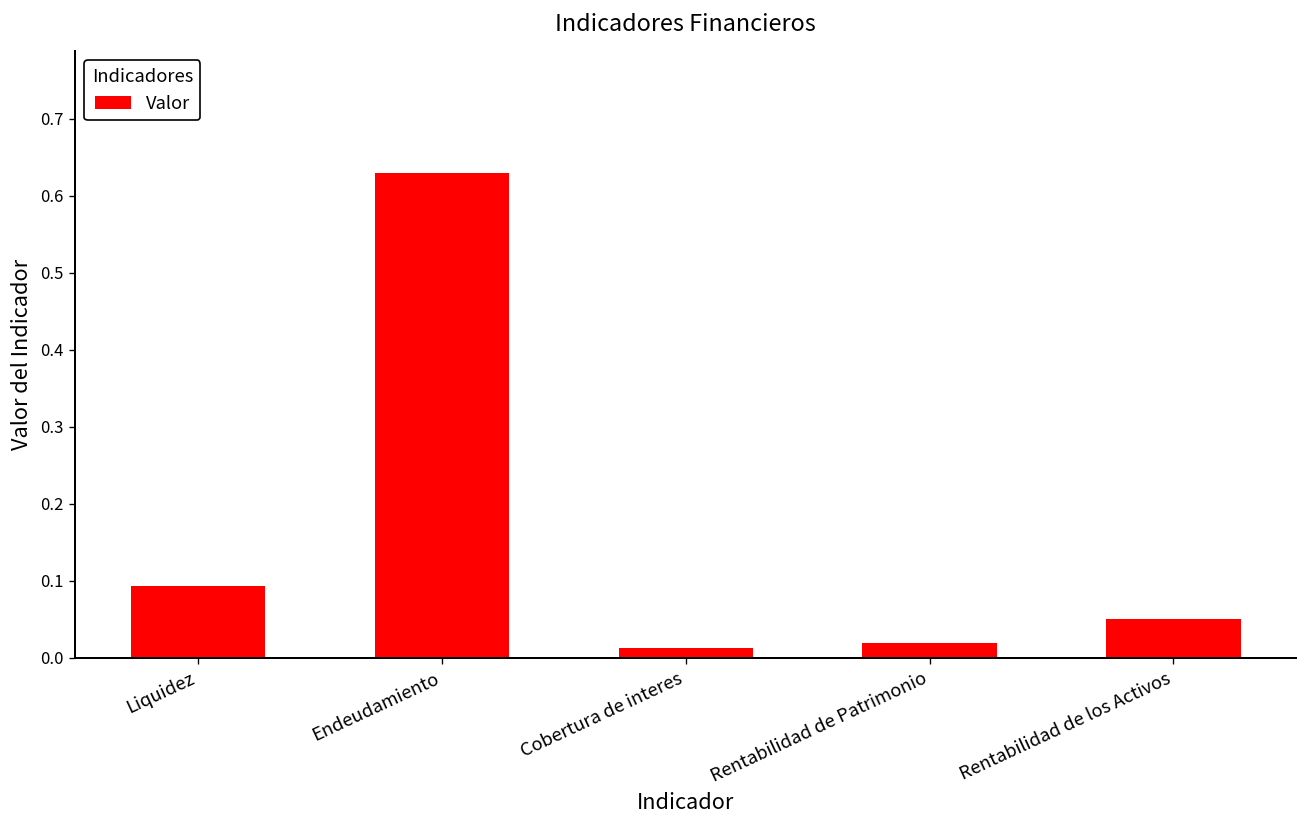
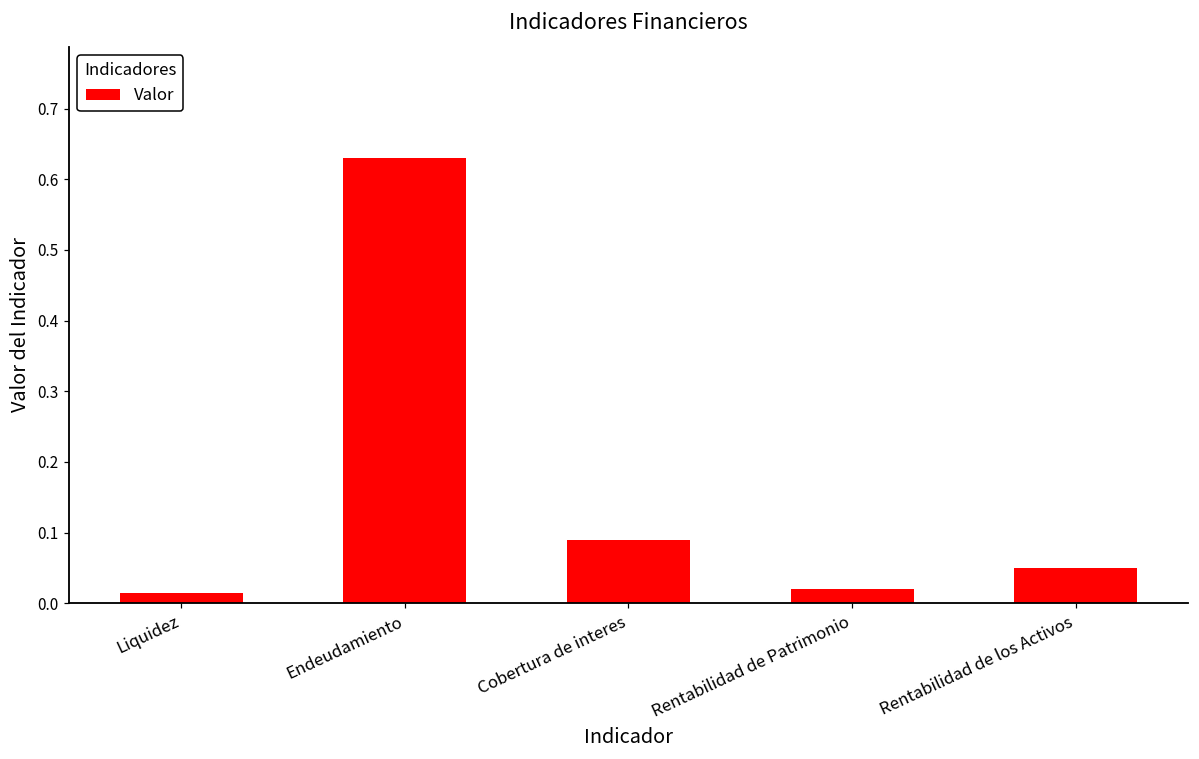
Liquidez: 0.09 -> 0.01
Cobertura de interes: 0.01 -> 0.09
